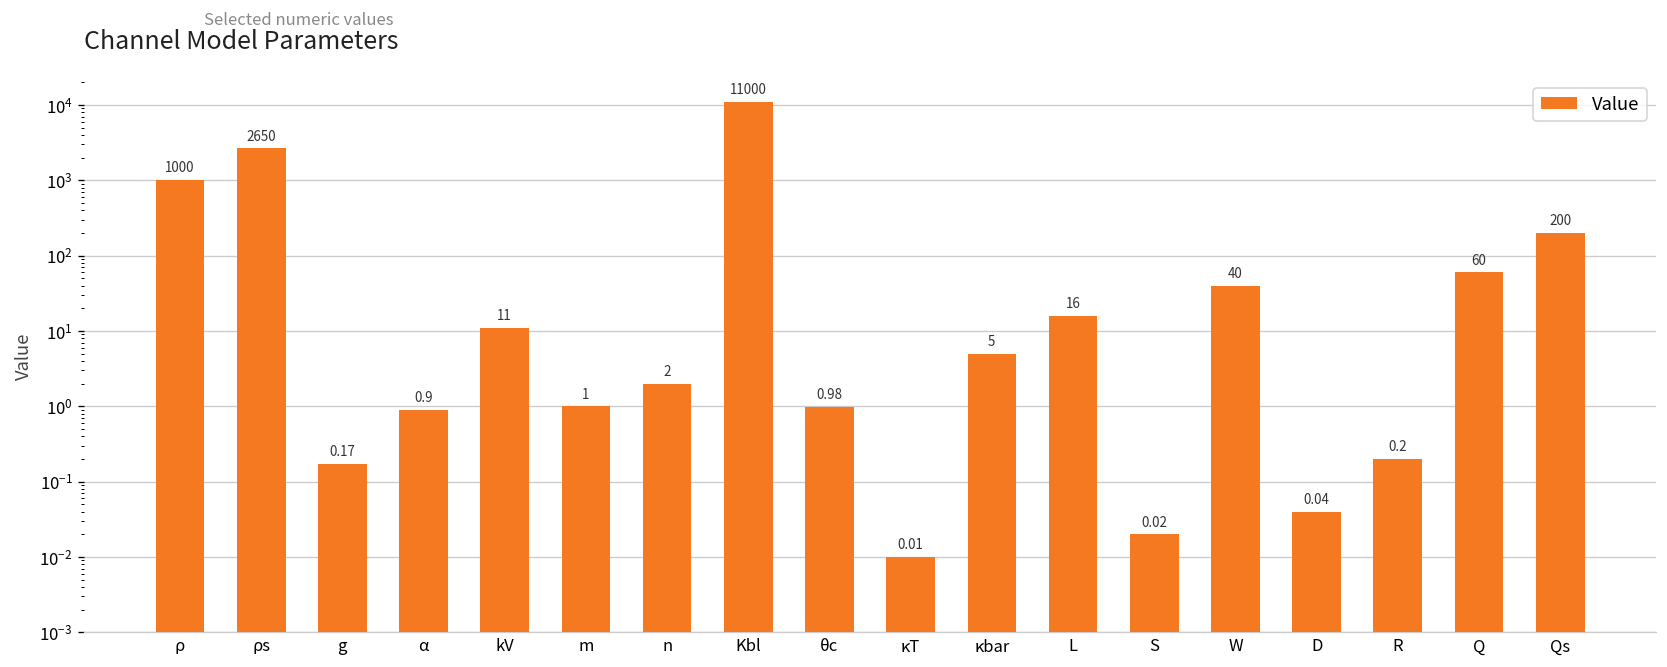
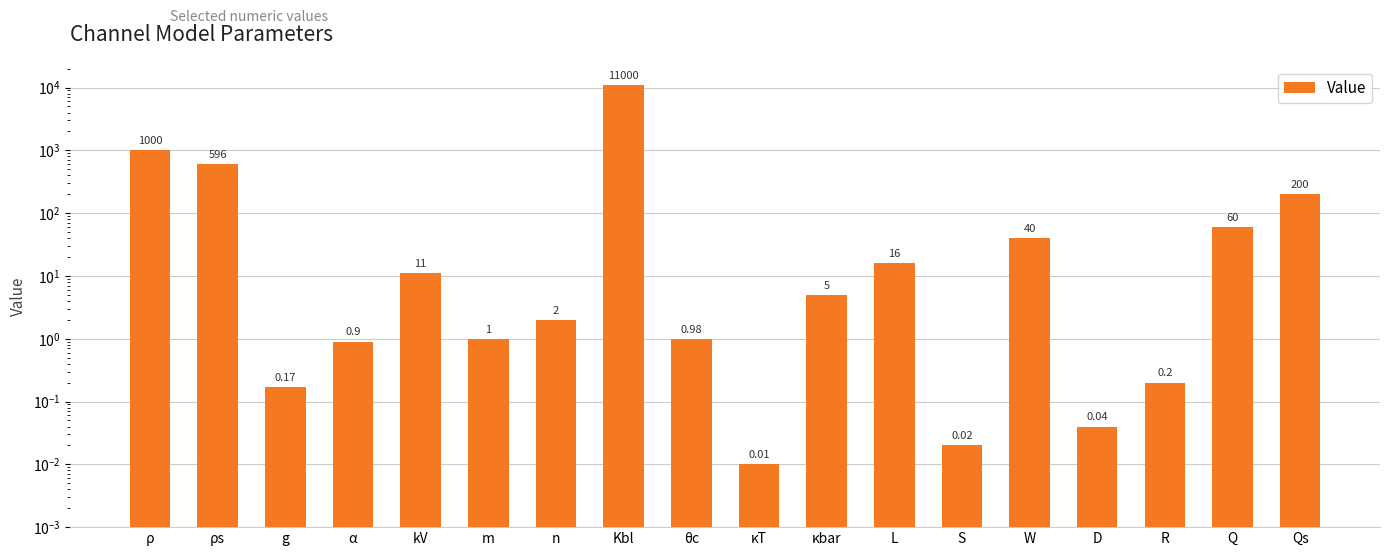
ρs: 2650 -> 596
